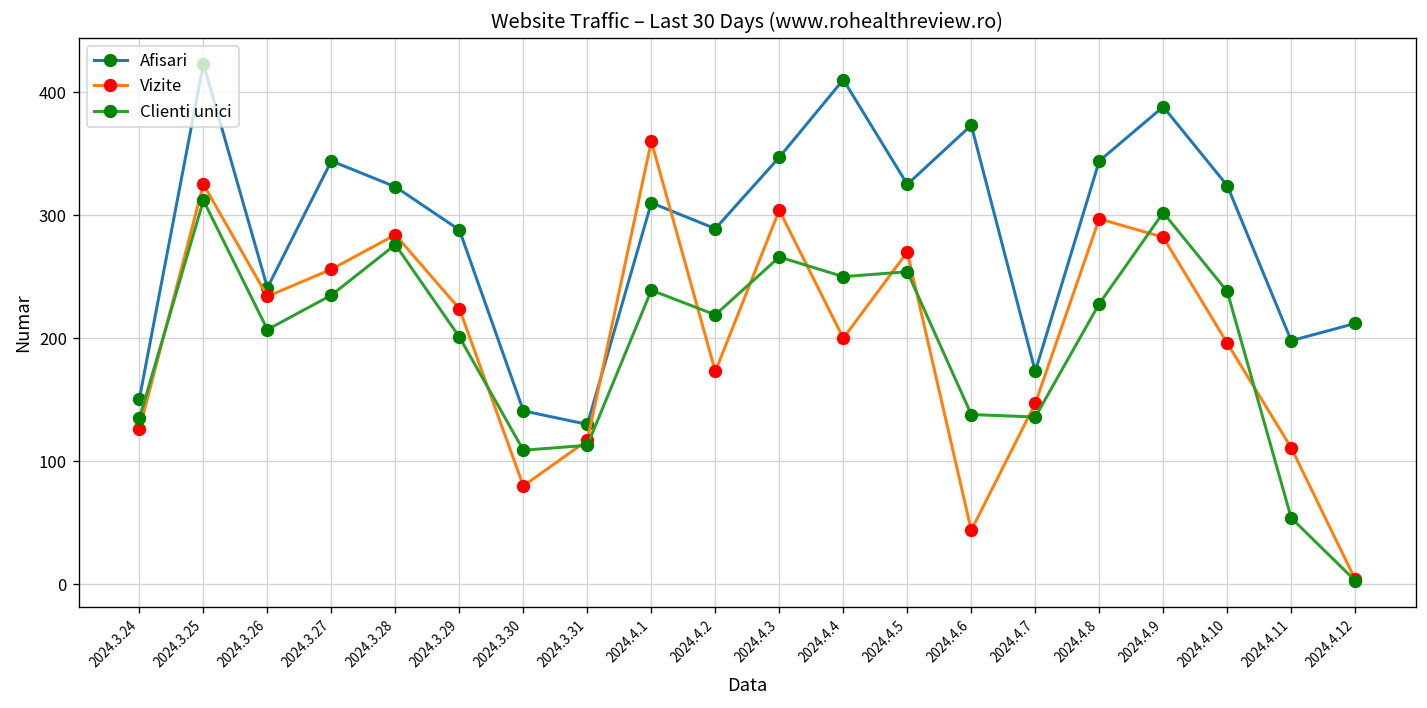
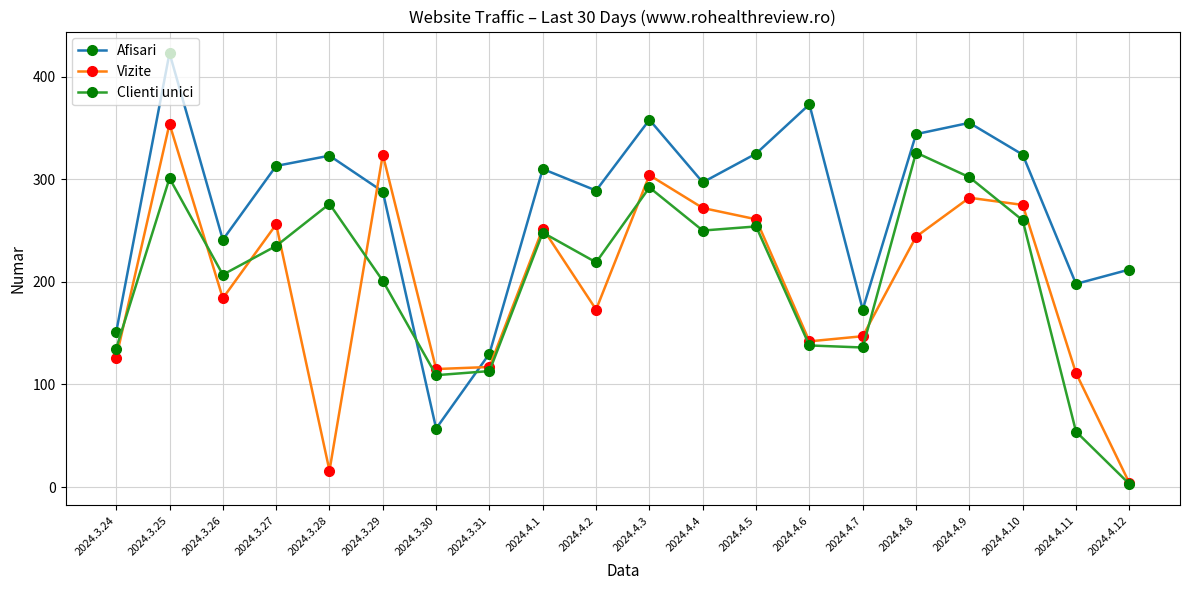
Vizite, 2024.3.25: 325 -> 354
Clienti unici, 2024.3.25: 312 -> 301
Vizite, 2024.3.26: 234 -> 184
Afisari, 2024.3.27: 344 -> 313
Vizite, 2024.3.28: 284 -> 16
Vizite, 2024.3.29: 224 -> 324
Afisari, 2024.3.30: 141 -> 57
Vizite, 2024.3.30: 80 -> 115
Vizite, 2024.4.1: 360 -> 252
Clienti unici, 2024.4.1: 239 -> 248
Afisari, 2024.4.3: 347 -> 358
Clienti unici, 2024.4.3: 266 -> 292
Afisari, 2024.4.4: 410 -> 297
Vizite, 2024.4.4: 200 -> 272
Vizite, 2024.4.5: 270 -> 261
Vizite, 2024.4.6: 44 -> 142
Vizite, 2024.4.8: 297 -> 244
Clienti unici, 2024.4.8: 228 -> 326
Afisari, 2024.4.9: 388 -> 355
Vizite, 2024.4.10: 196 -> 275
Clienti unici, 2024.4.10: 238 -> 260
